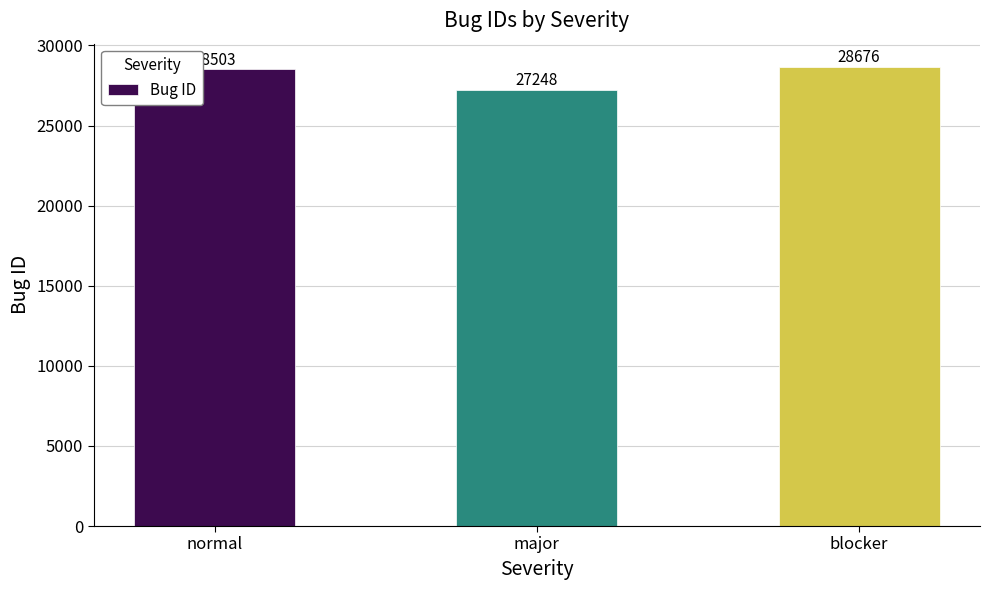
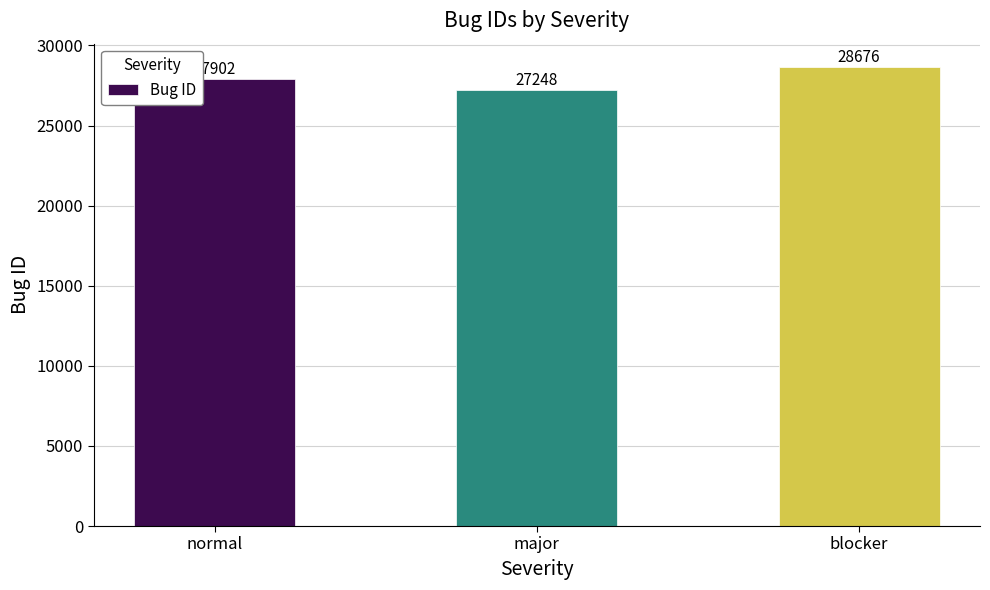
normal: 28500 -> 27900
